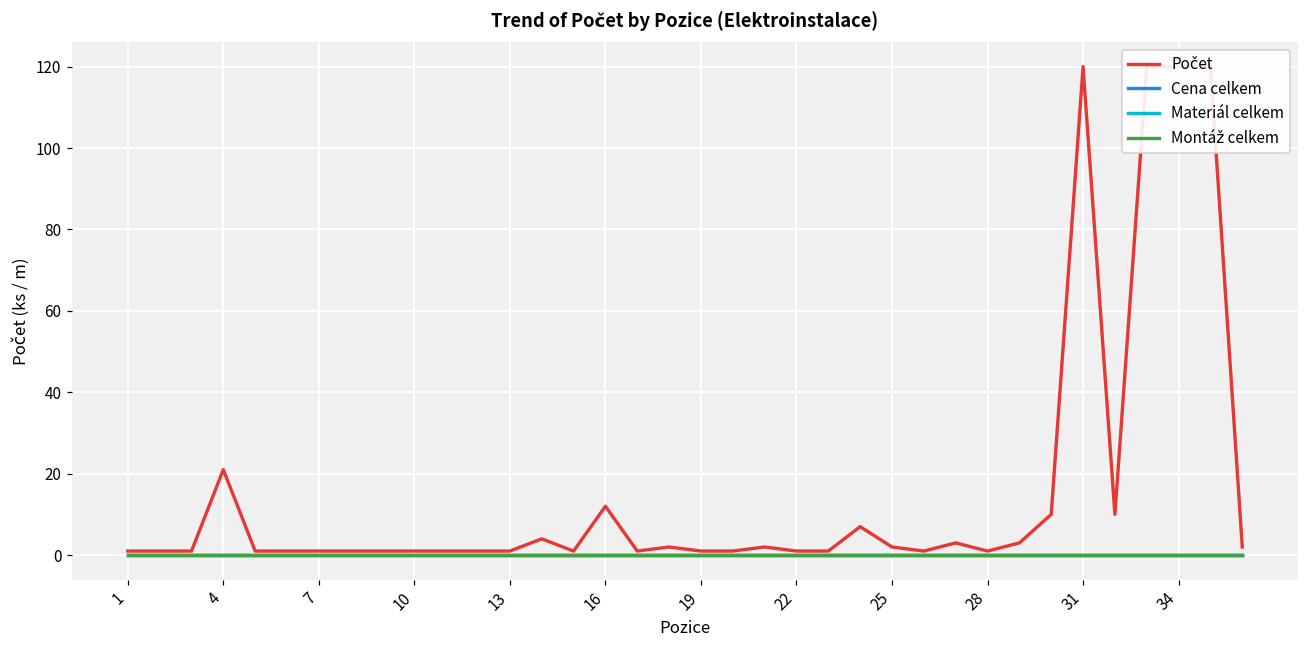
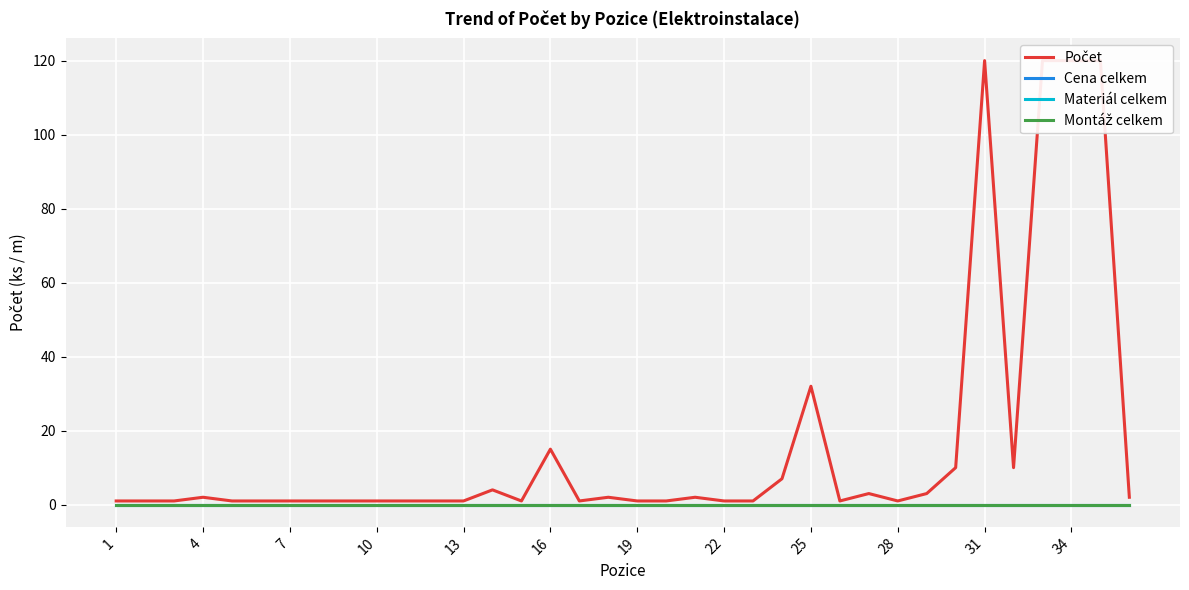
Počet, 4: 21 -> 2
Počet, 16: 12 -> 15
Počet, 25: 2 -> 32
